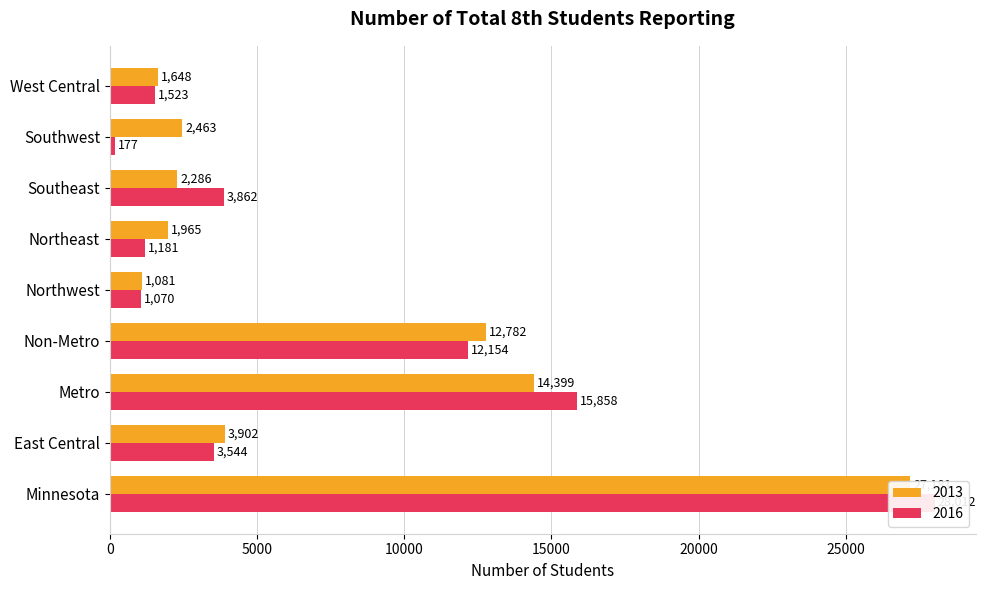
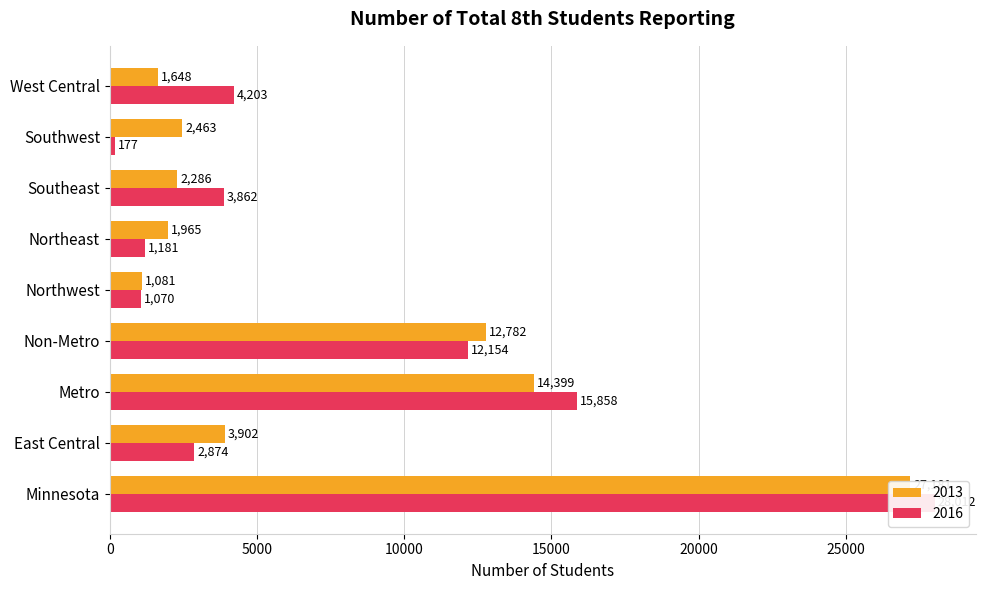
2016, West Central: 1,523 -> 4,203
2016, East Central: 3,544 -> 2,874
